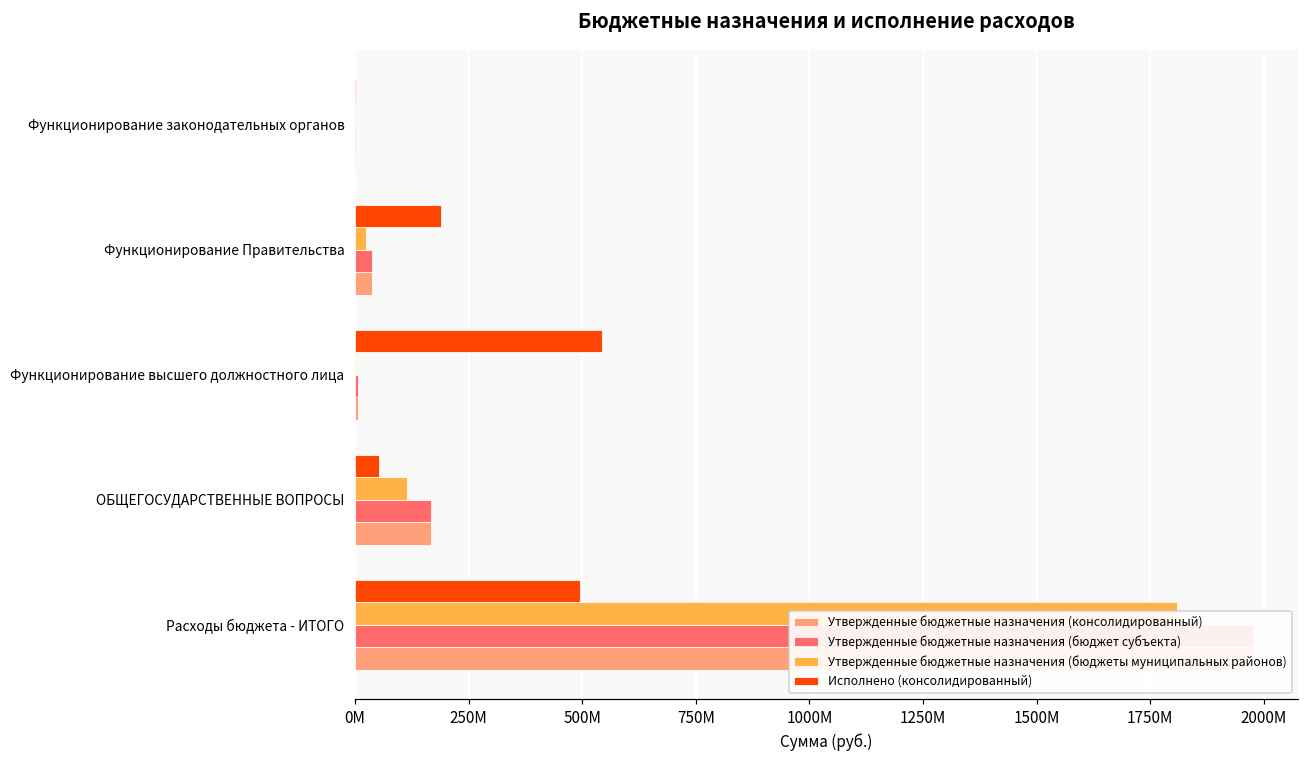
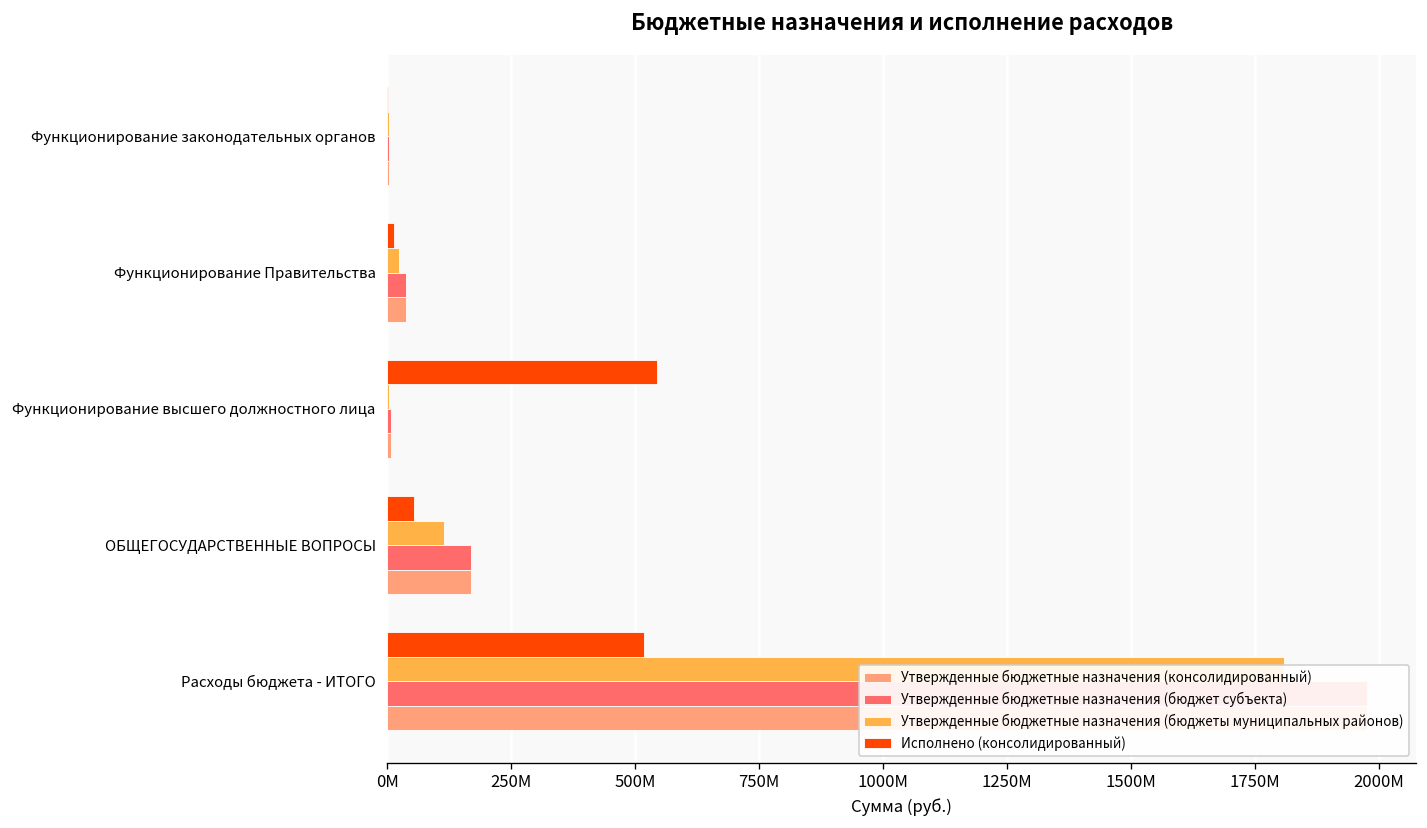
Исполнено (консолидированный), Функционирование Правительства: 190000000 -> 10000000
Исполнено (консолидированный), Расходы бюджета - ИТОГО: 500000000 -> 520000000
